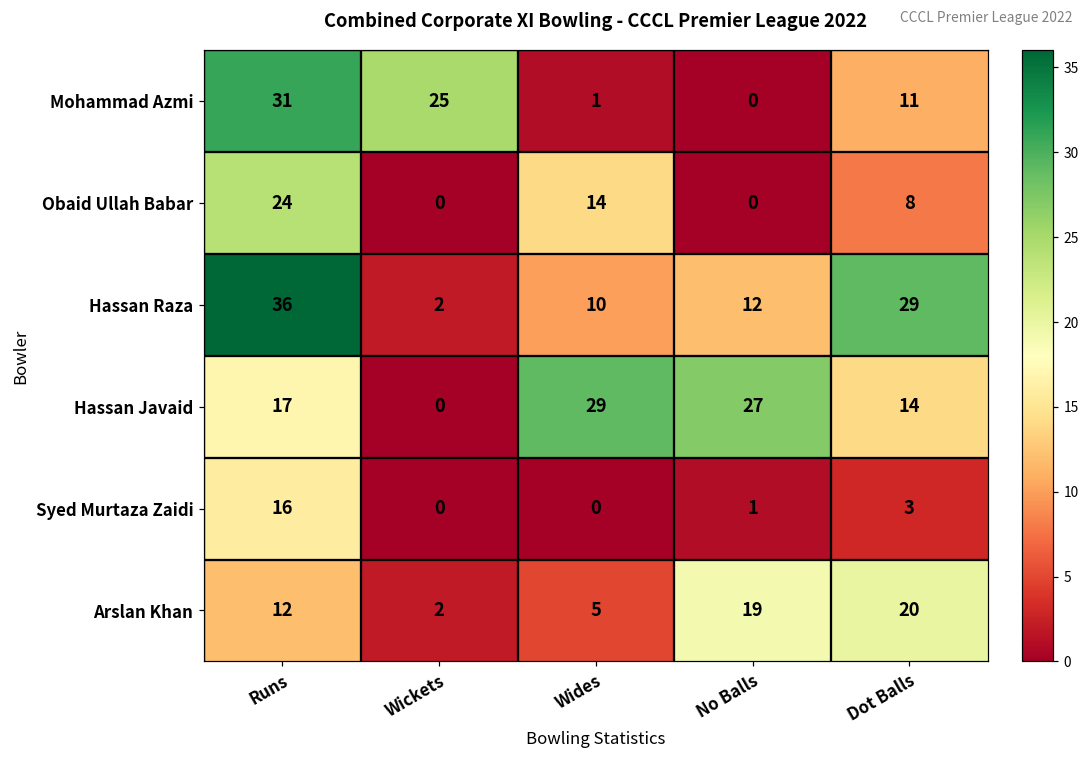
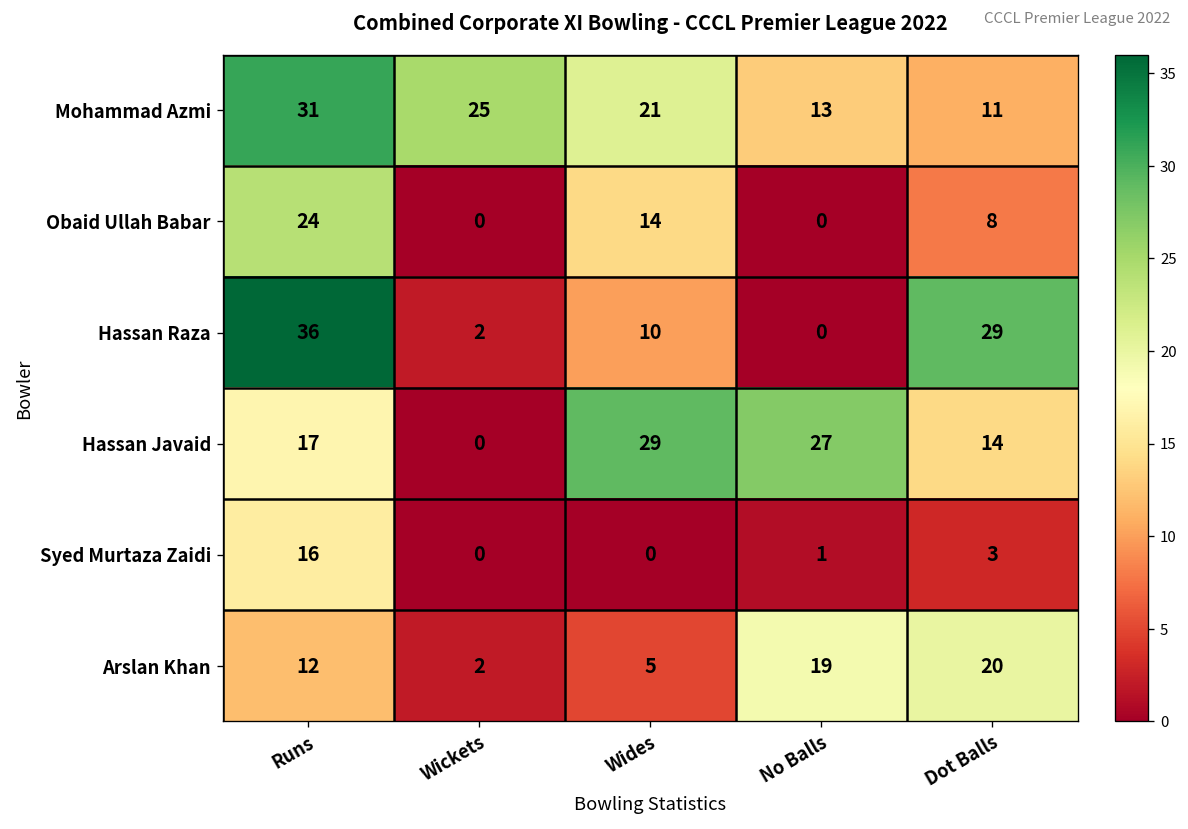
Mohammad Azmi, Wides: 1 -> 21
Mohammad Azmi, No Balls: 0 -> 13
Hassan Raza, No Balls: 12 -> 0
